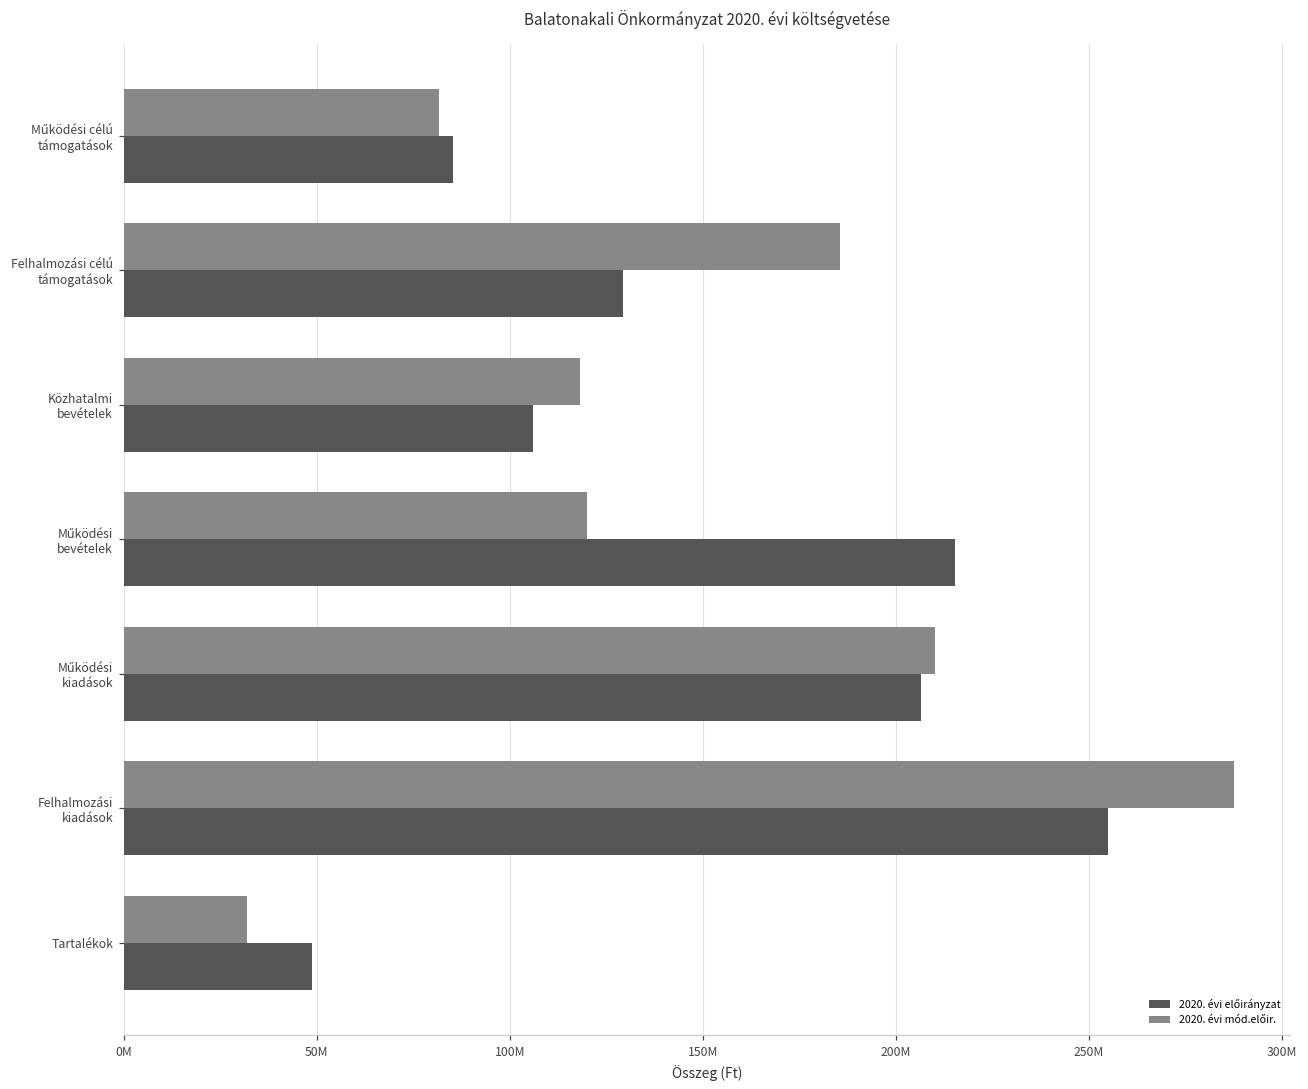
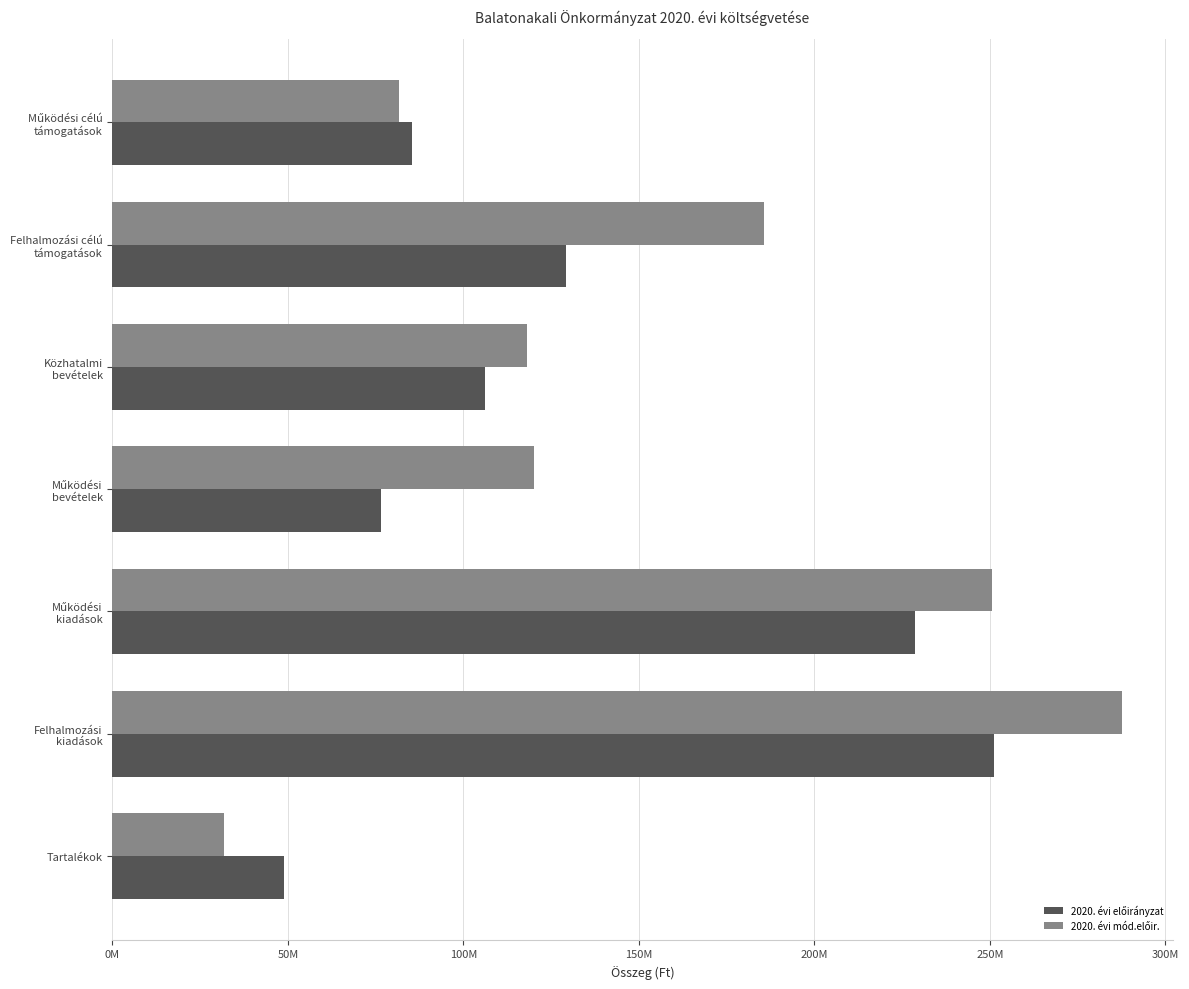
2020. évi előirányzat, Működési bevételek: 215000000 -> 77000000
2020. évi mód.előir., Működési kiadások: 210000000 -> 251000000
2020. évi előirányzat, Működési kiadások: 207000000 -> 229000000
2020. évi előirányzat, Felhalmozási kiadások: 255000000 -> 251000000
